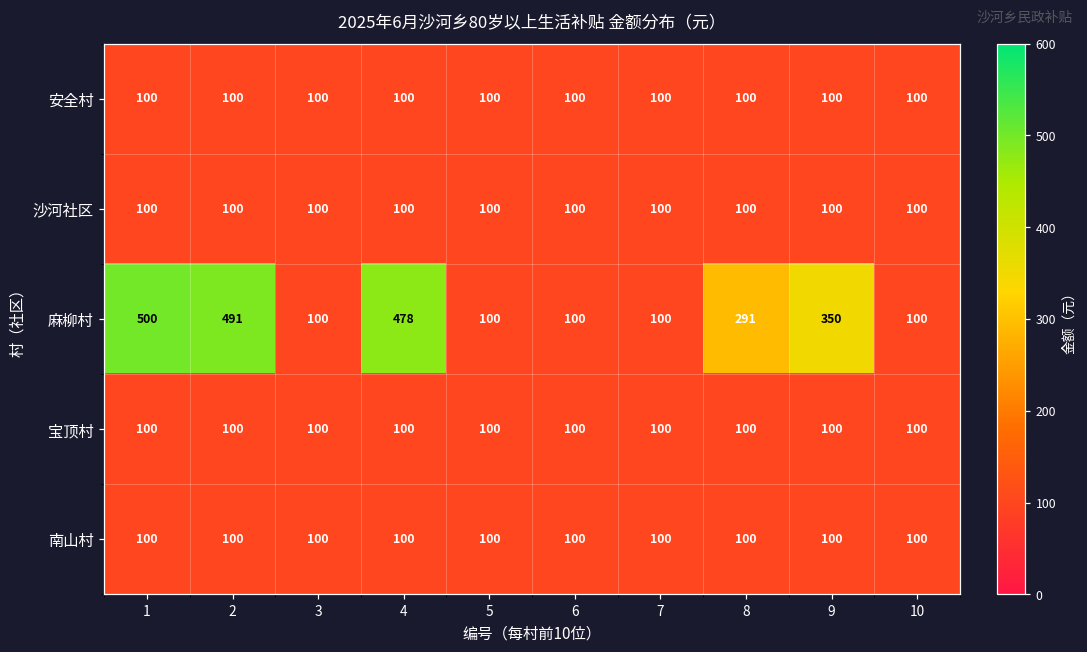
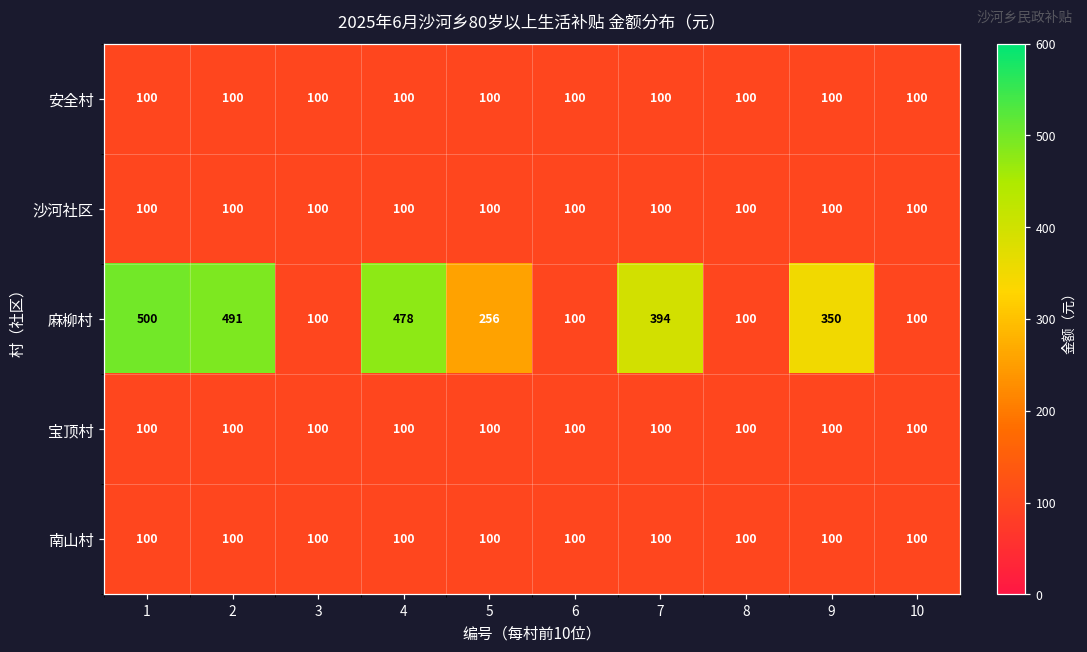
麻柳村, 5: 100 -> 256
麻柳村, 7: 100 -> 394
麻柳村, 8: 291 -> 100
